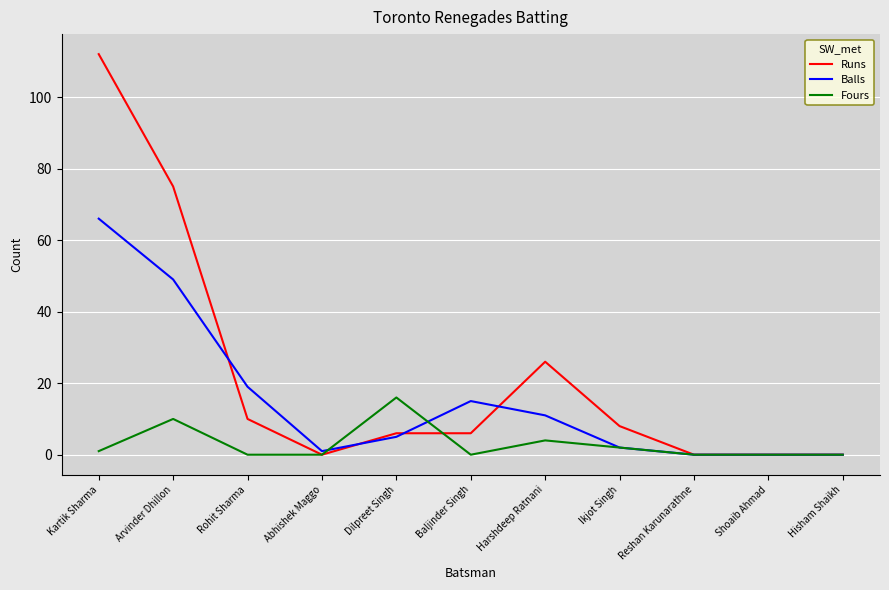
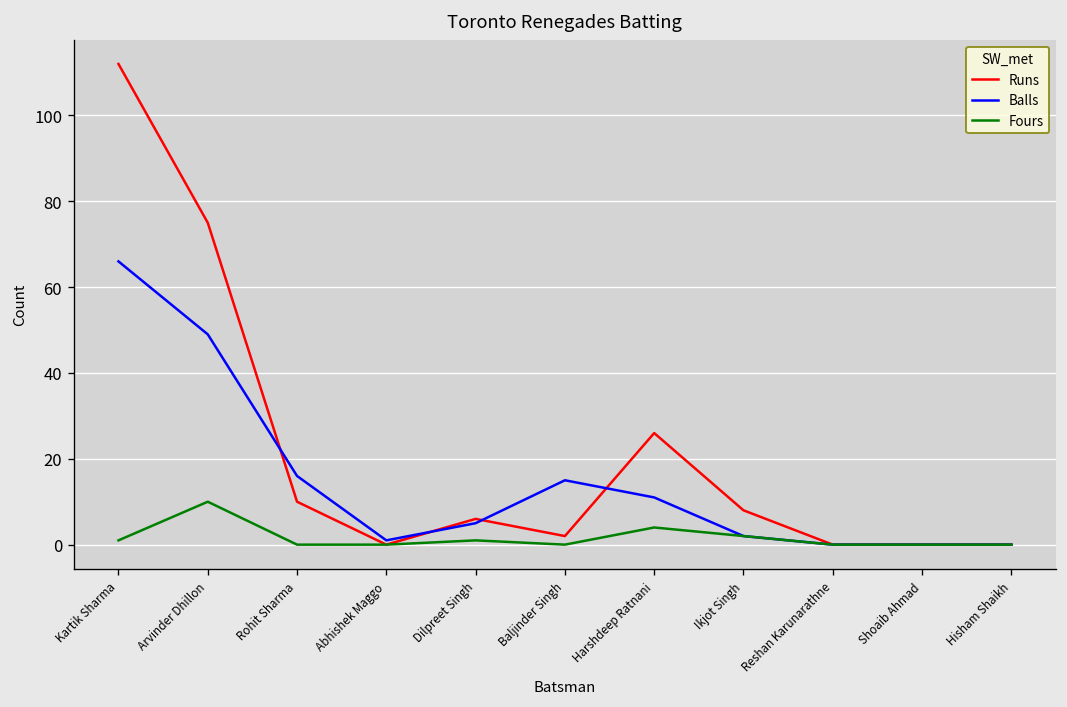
Balls, Rohit Sharma: 19 -> 16
Fours, Dilpreet Singh: 16 -> 1
Runs, Baljinder Singh: 6 -> 2
